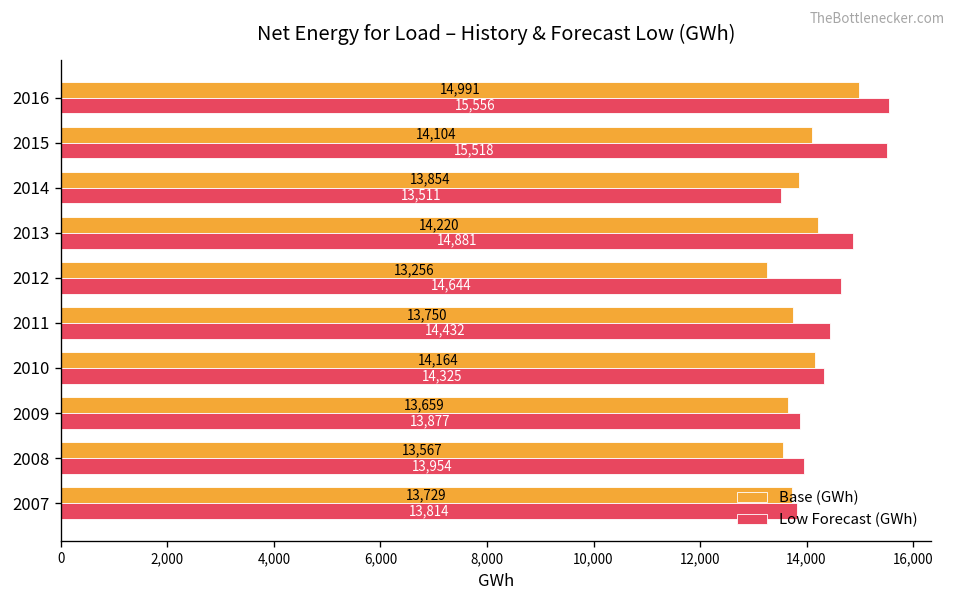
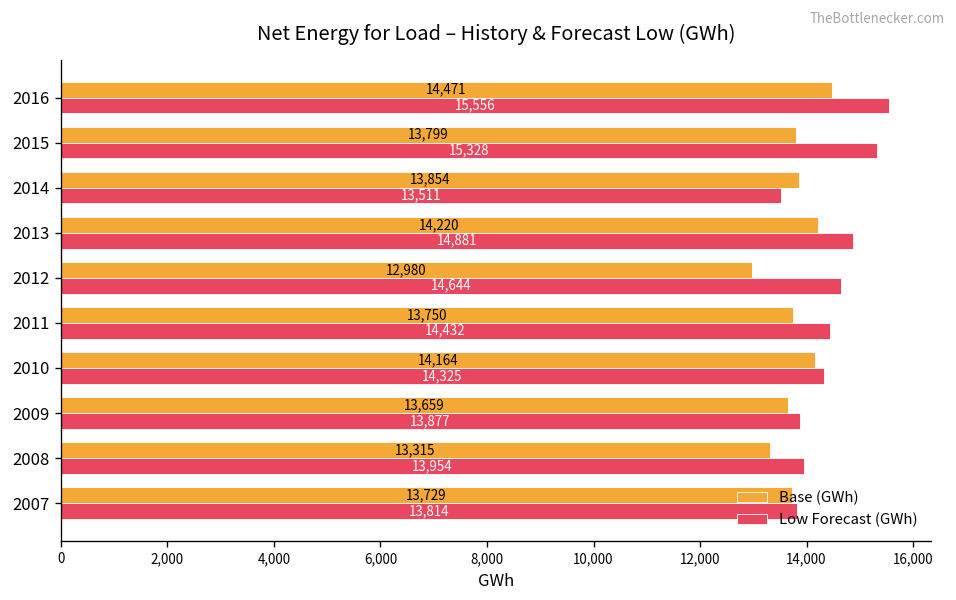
Base (GWh), 2016: 14,991 -> 14,471
Base (GWh), 2015: 14,104 -> 13,799
Low Forecast (GWh), 2015: 15,518 -> 15,328
Base (GWh), 2012: 13,256 -> 12,980
Base (GWh), 2008: 13,567 -> 13,315
